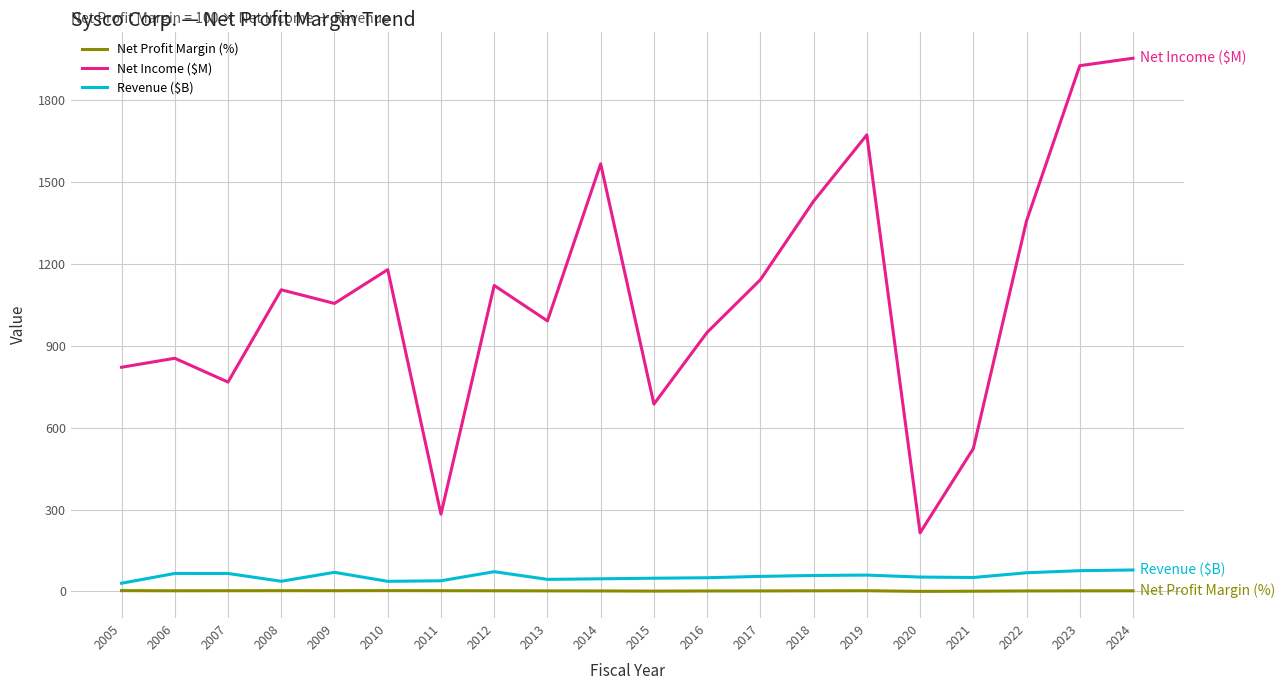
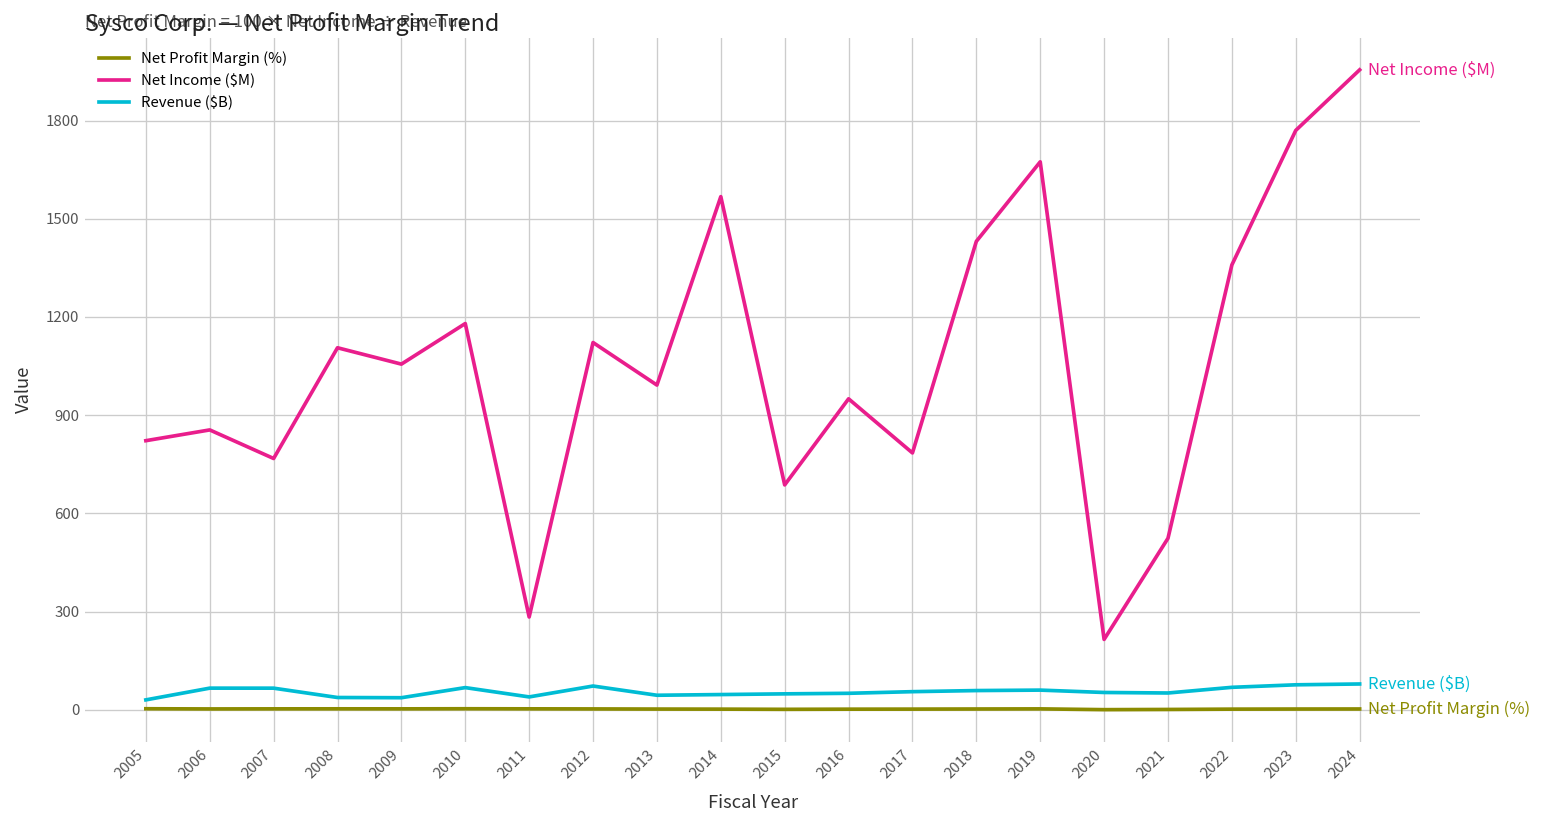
Revenue ($B), 2009: 70 -> 40
Revenue ($B), 2010: 40 -> 70
Net Income ($M), 2017: 1140 -> 780
Net Income ($M), 2023: 1930 -> 1770
